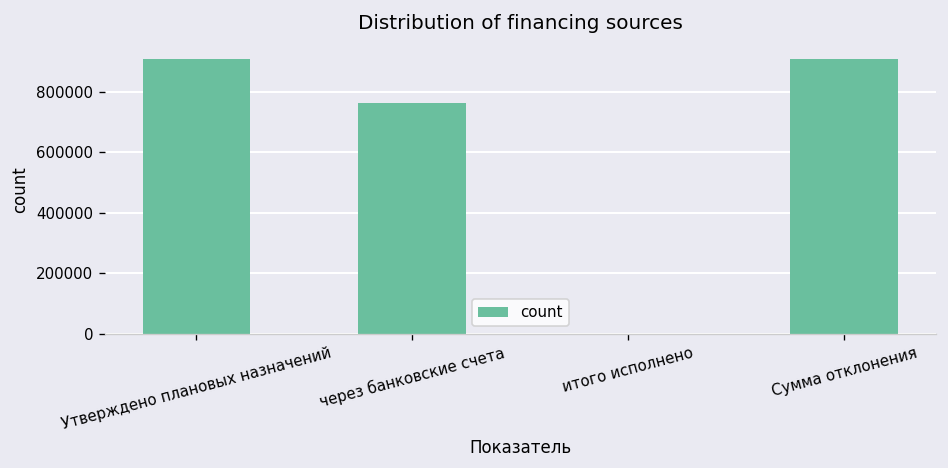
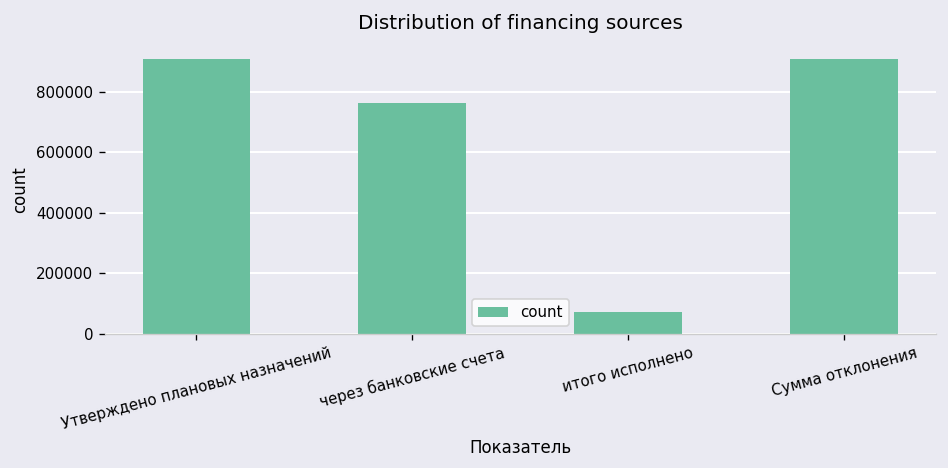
итого исполнено: 0 -> 70000
